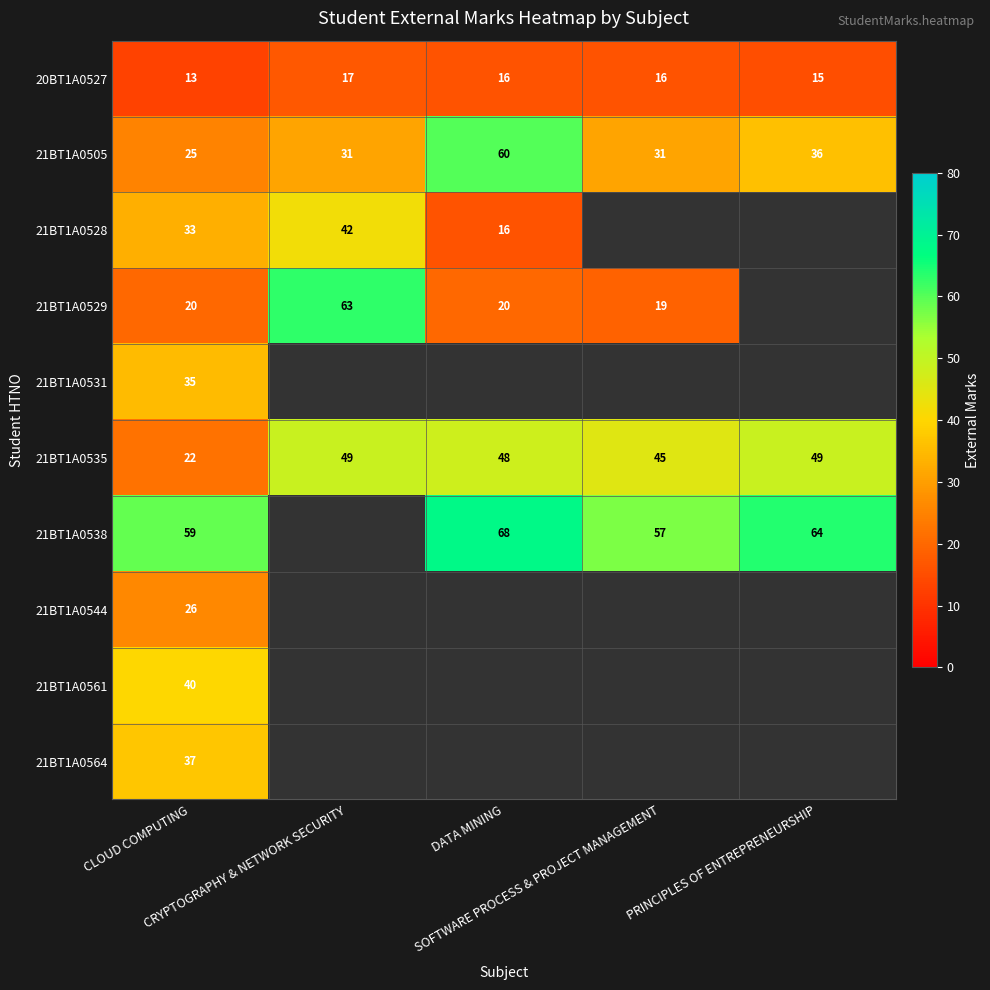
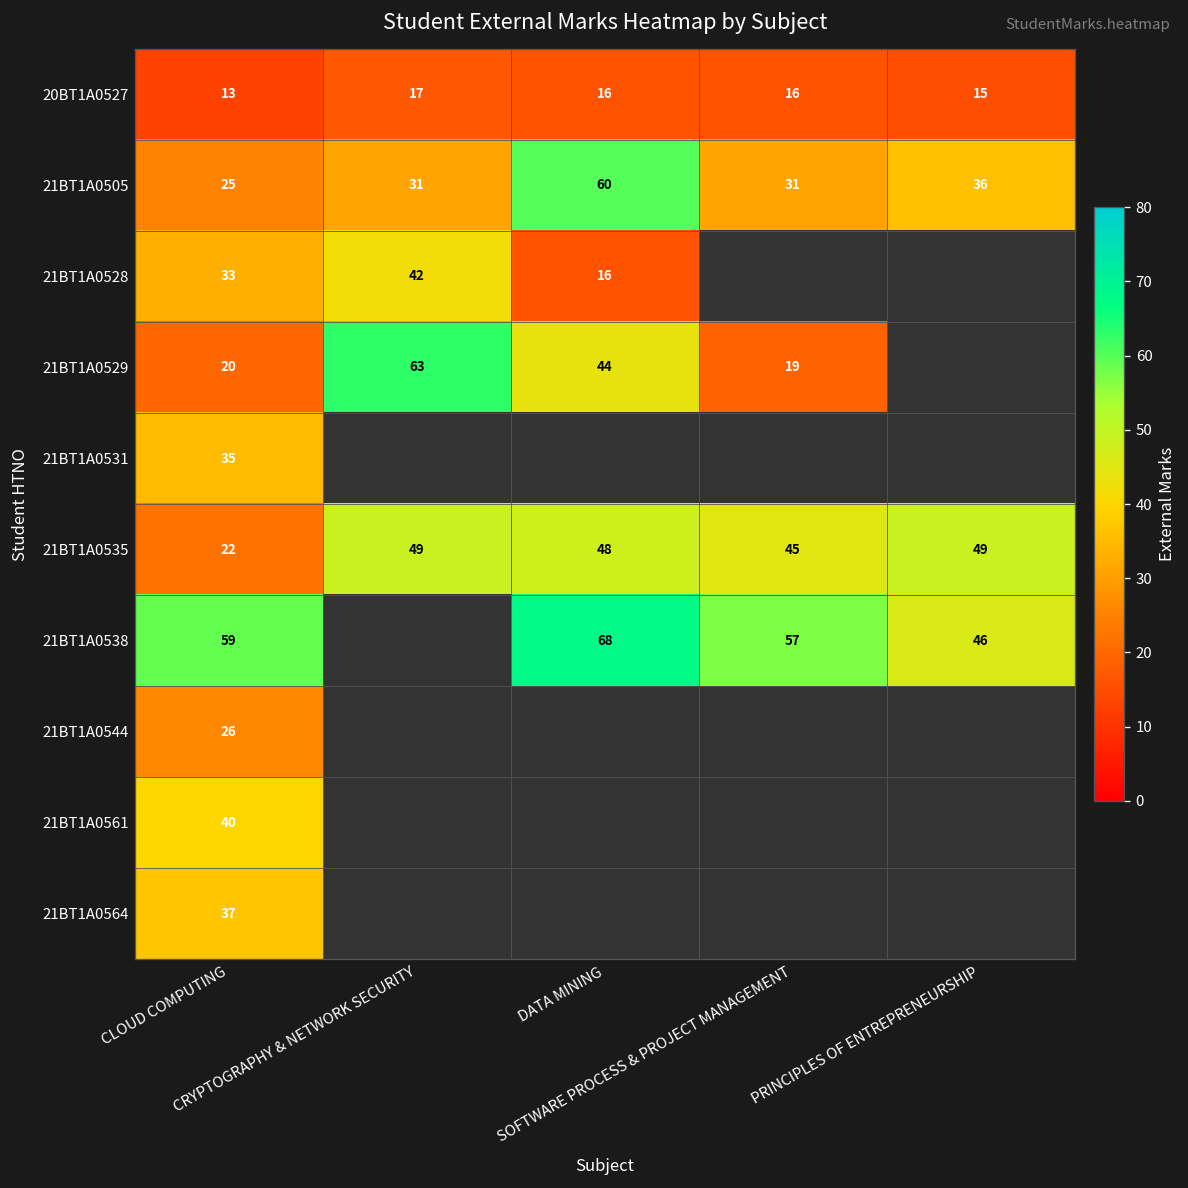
21BT1A0529, DATA MINING: 20 -> 44
21BT1A0538, PRINCIPLES OF ENTREPRENEURSHIP: 64 -> 46
